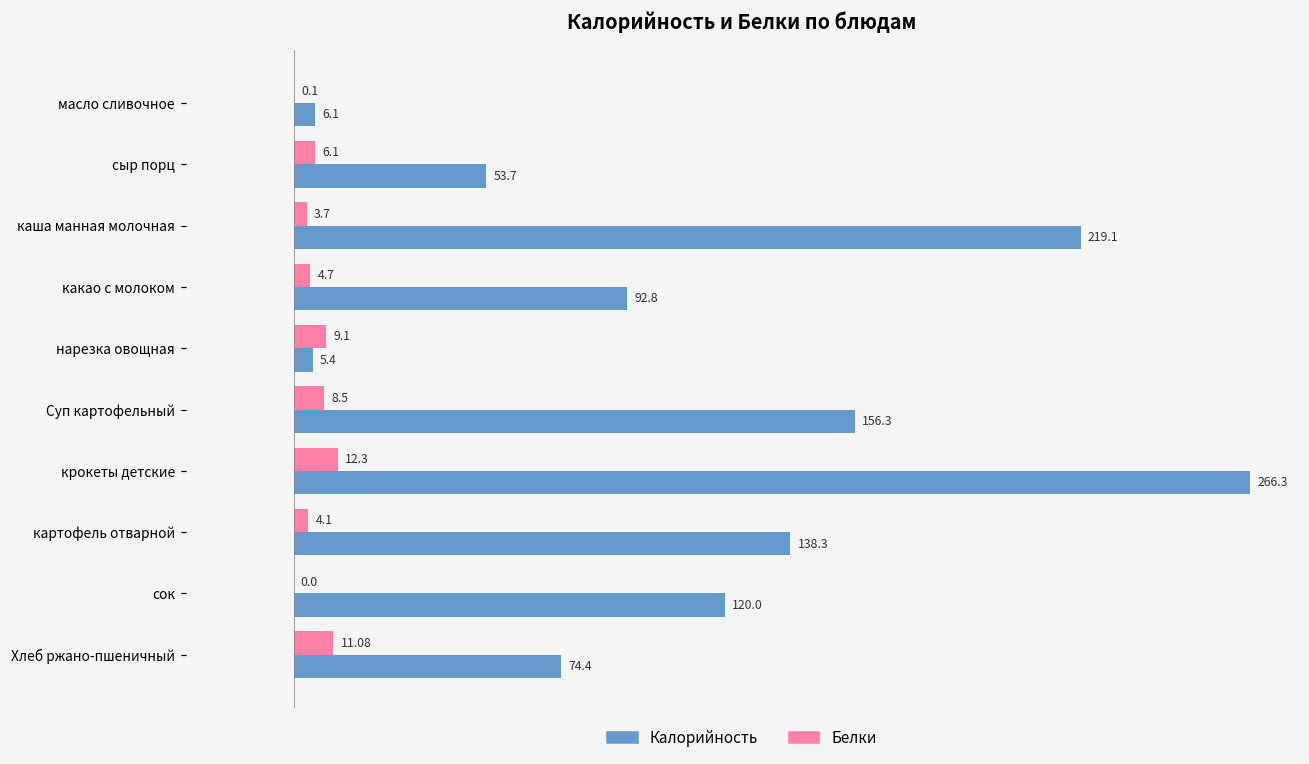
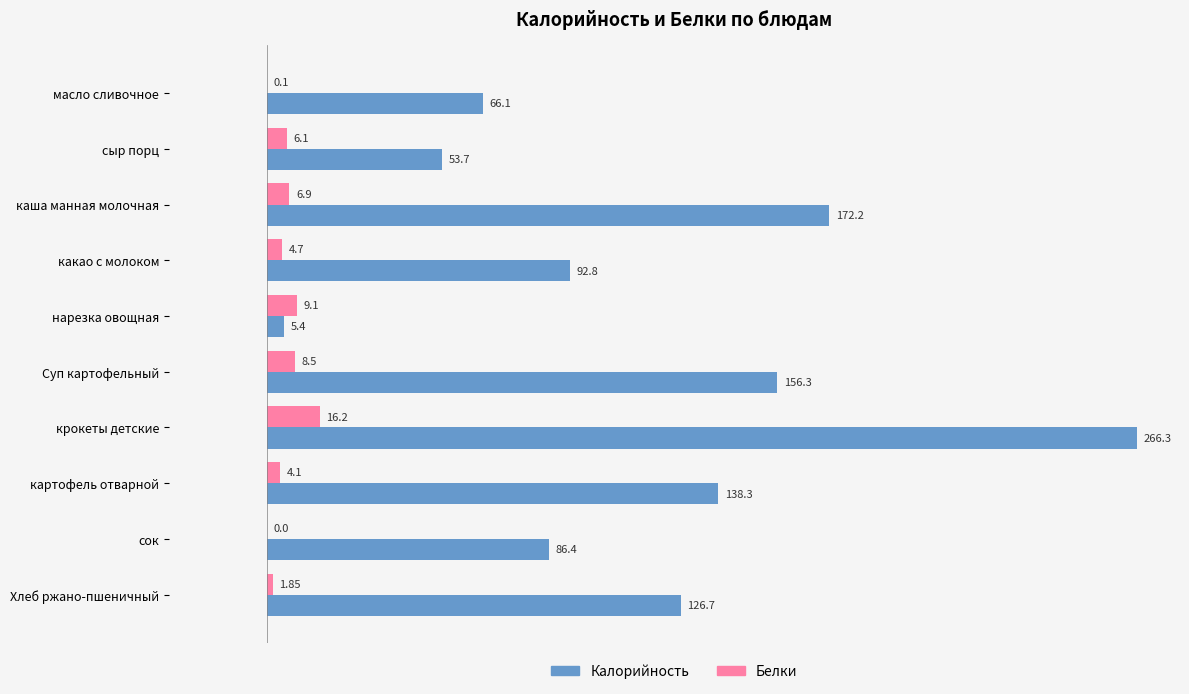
Калорийность, масло сливочное: 6.1 -> 66.1
Белки, каша манная молочная: 3.7 -> 6.9
Калорийность, каша манная молочная: 219.1 -> 172.2
Белки, крокеты детские: 12.3 -> 16.2
Калорийность, сок: 120.0 -> 86.4
Белки, Хлеб ржано-пшеничный: 11.08 -> 1.85
Калорийность, Хлеб ржано-пшеничный: 74.4 -> 126.7
